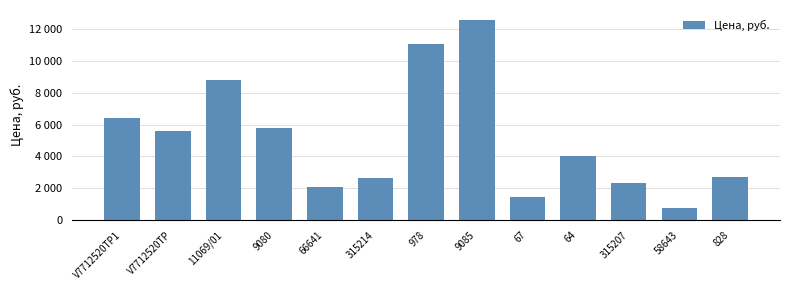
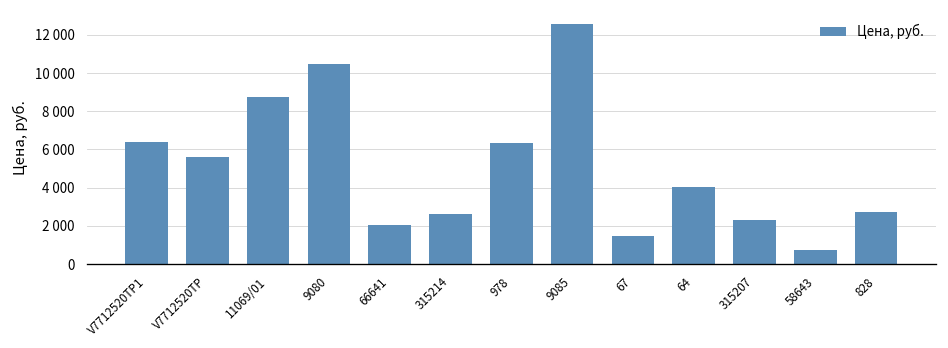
9080: 5800 -> 10500
978: 11000 -> 6400
